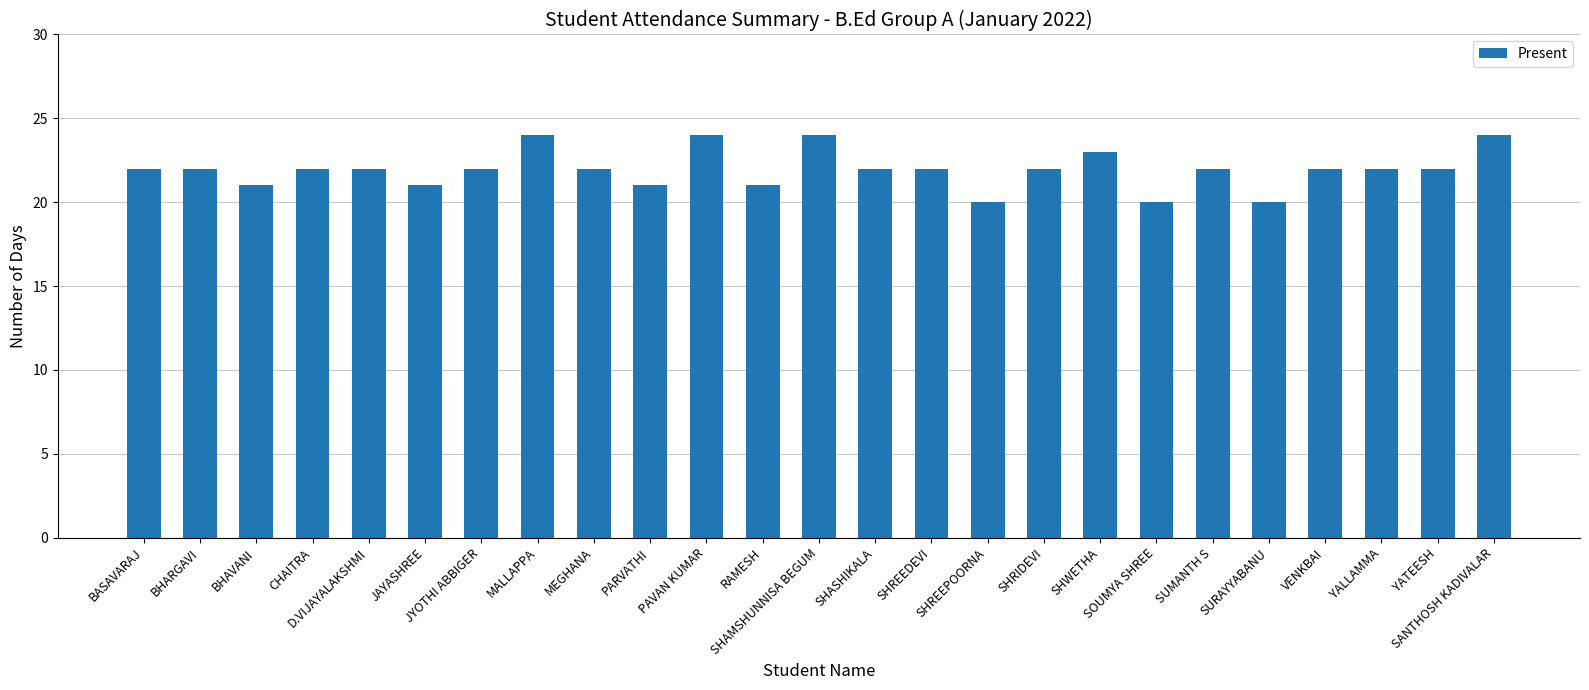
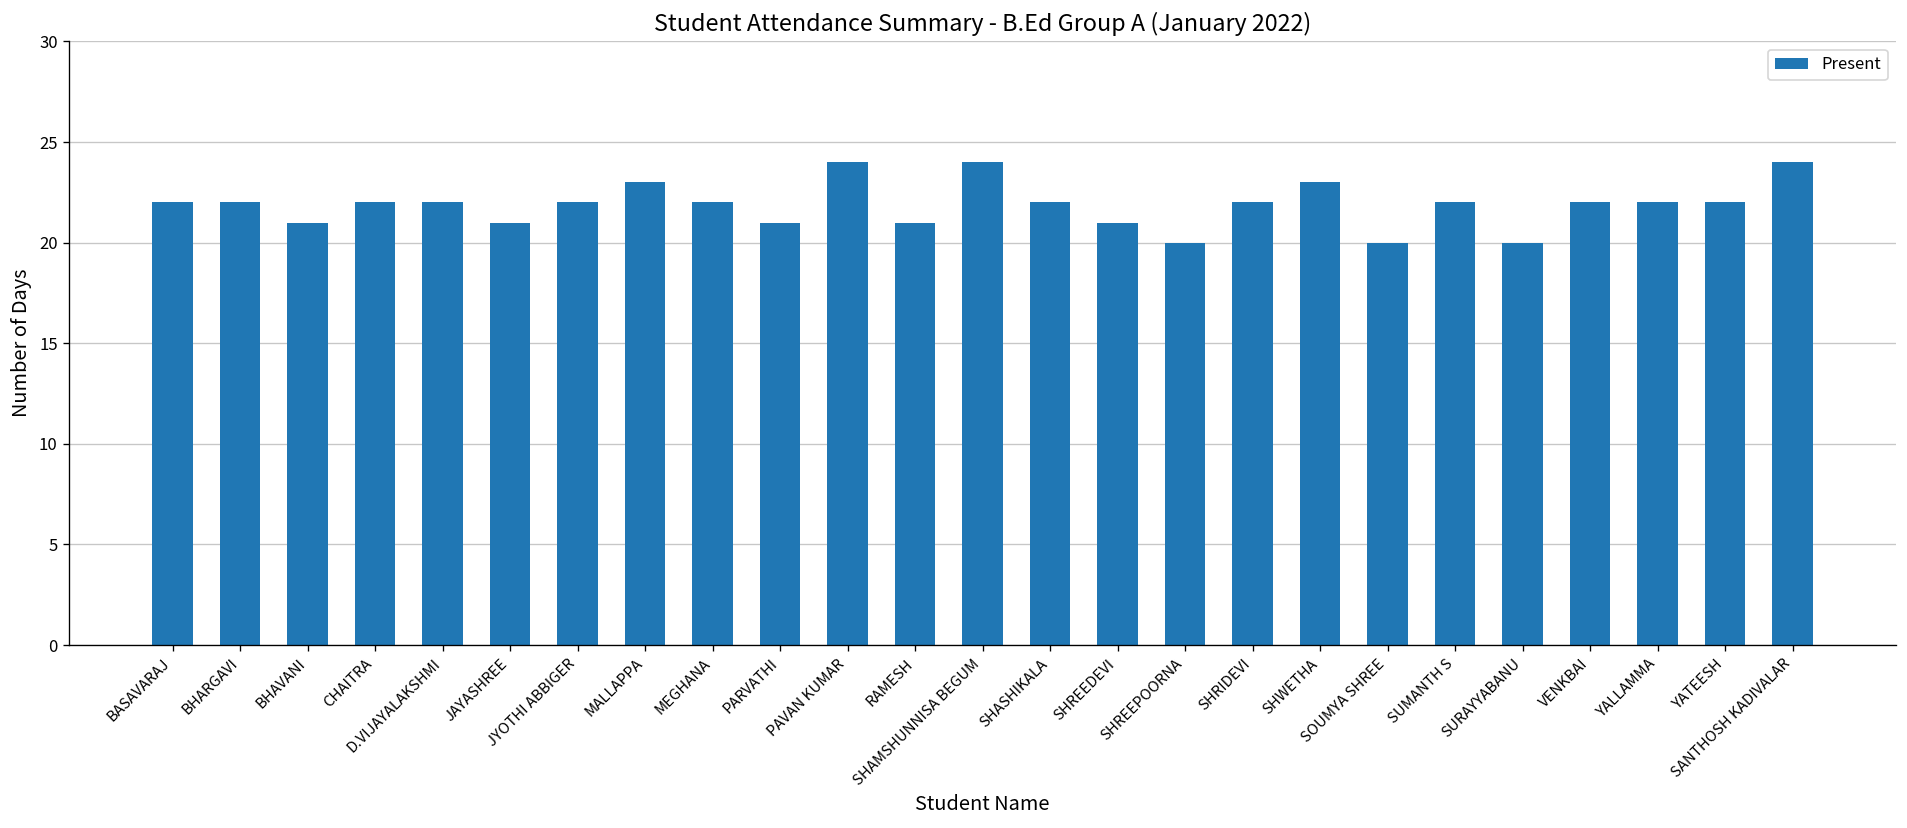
MALLAPPA: 24 -> 23
SHREEDEVI: 22 -> 21
